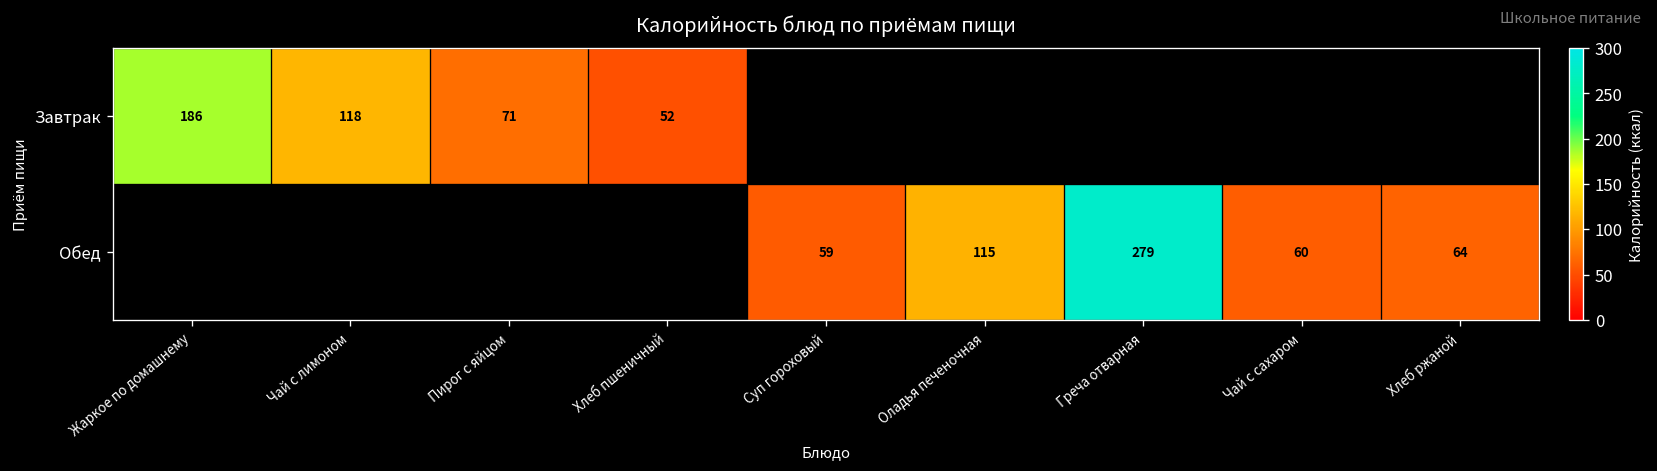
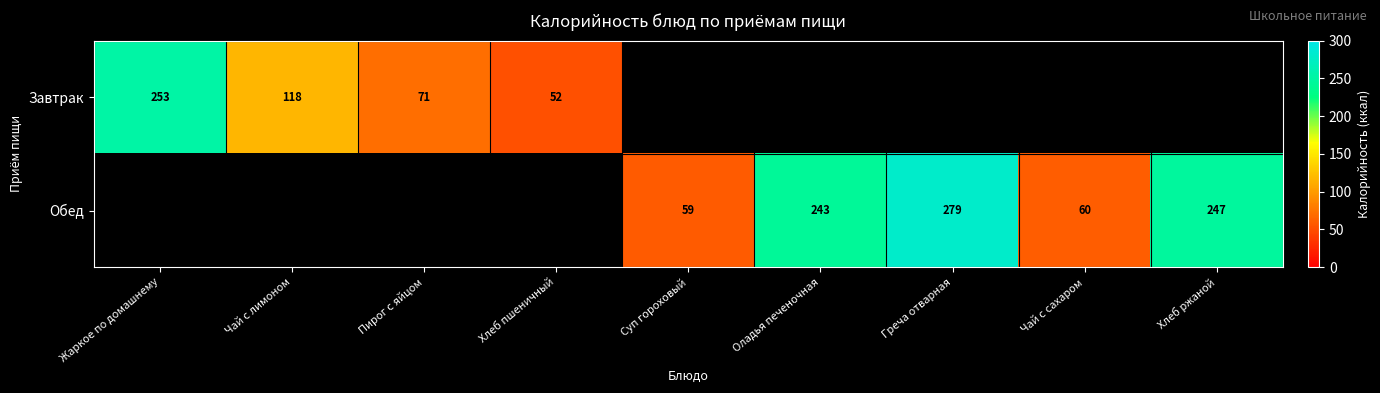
Завтрак, Жаркое по домашнему: 186 -> 253
Обед, Оладья печеночная: 115 -> 243
Обед, Хлеб ржаной: 64 -> 247
